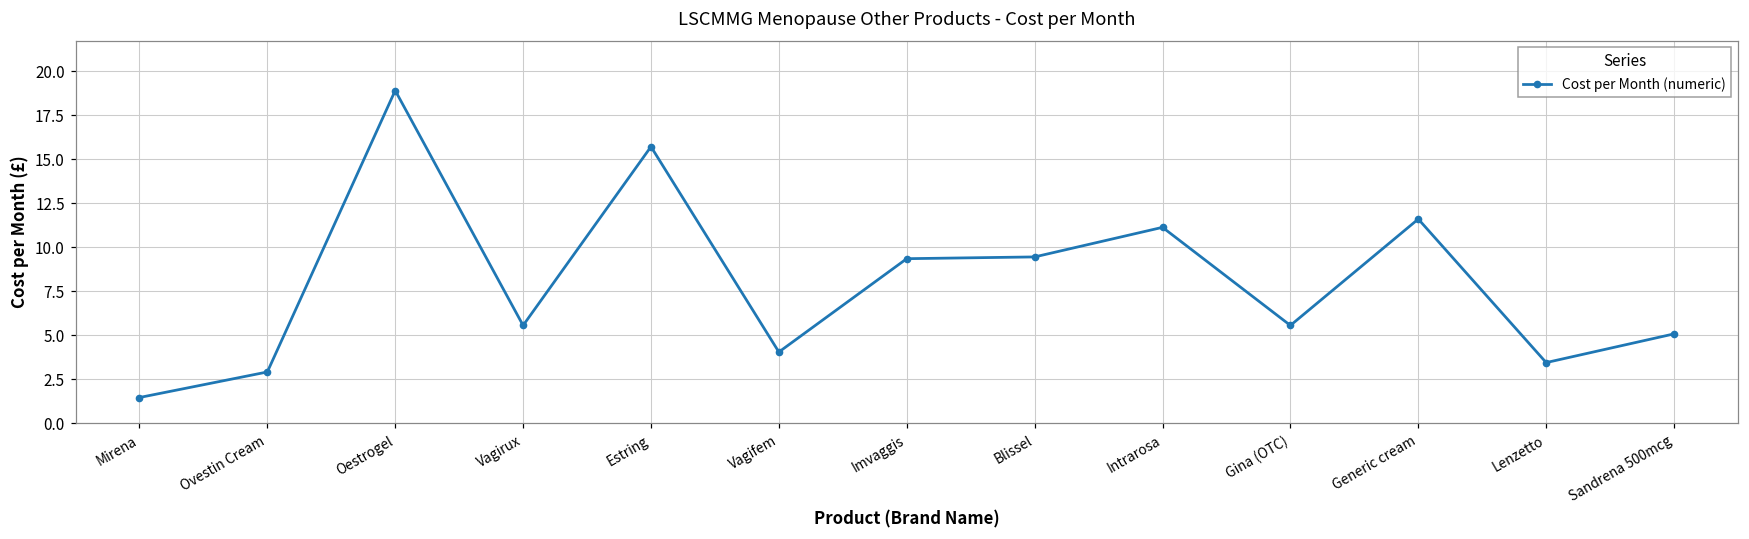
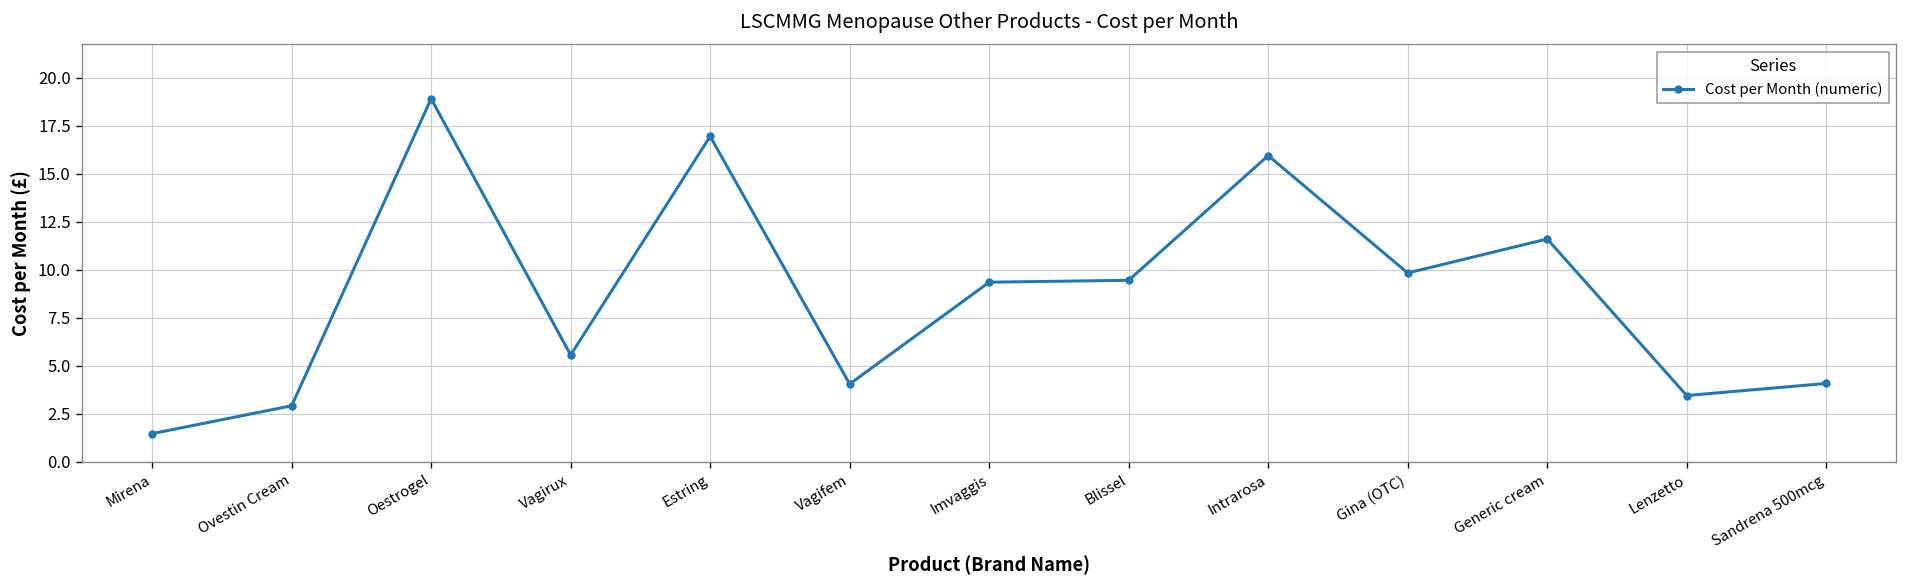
Estring: 15.7 -> 16.9
Intrarosa: 11.1 -> 15.9
Gina (OTC): 5.6 -> 9.8
Sandrena 500mcg: 5.1 -> 4.1
